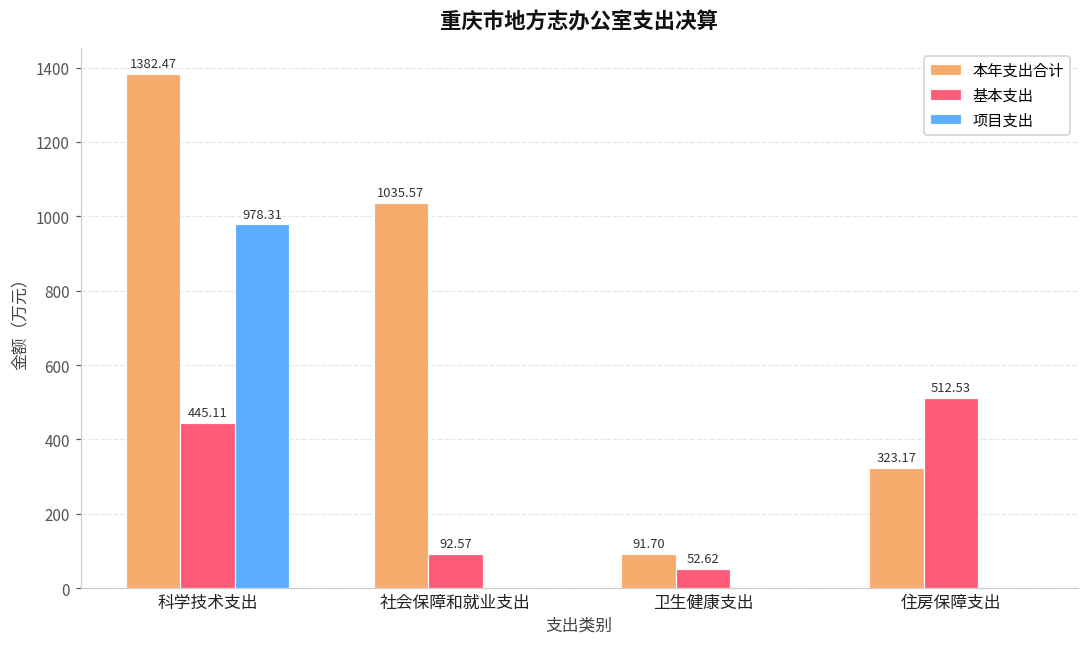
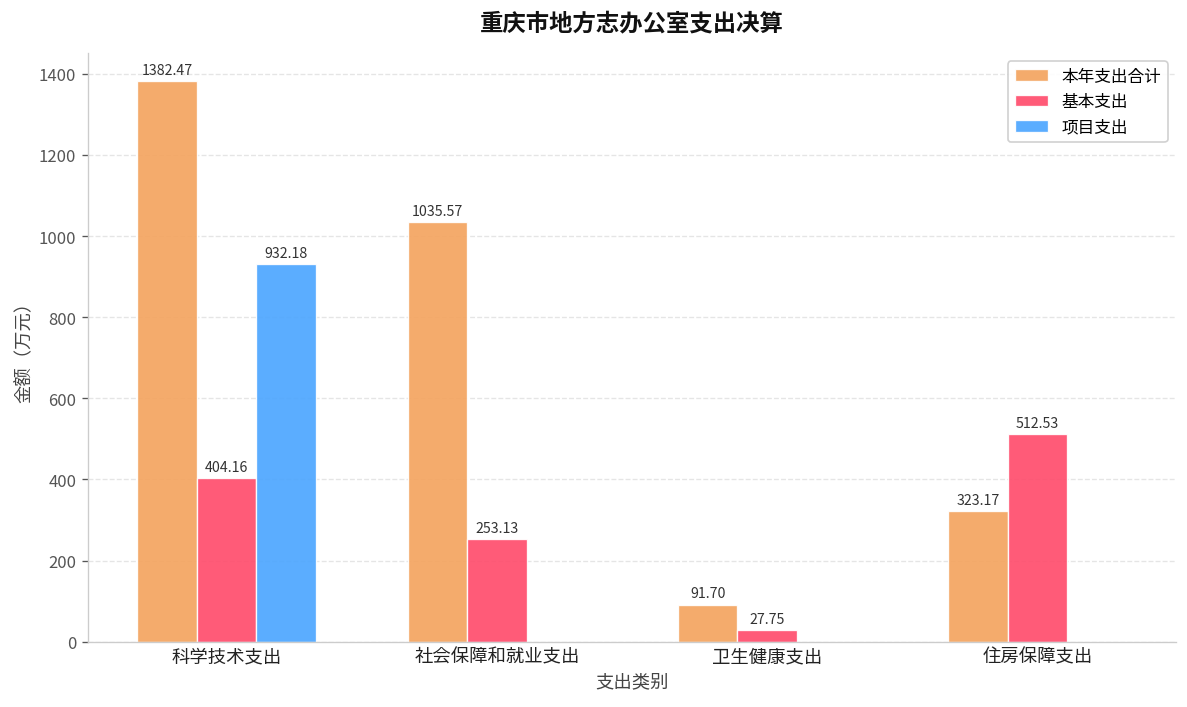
基本支出, 科学技术支出: 445.11 -> 404.16
项目支出, 科学技术支出: 978.31 -> 932.18
基本支出, 社会保障和就业支出: 92.57 -> 253.13
基本支出, 卫生健康支出: 52.62 -> 27.75
